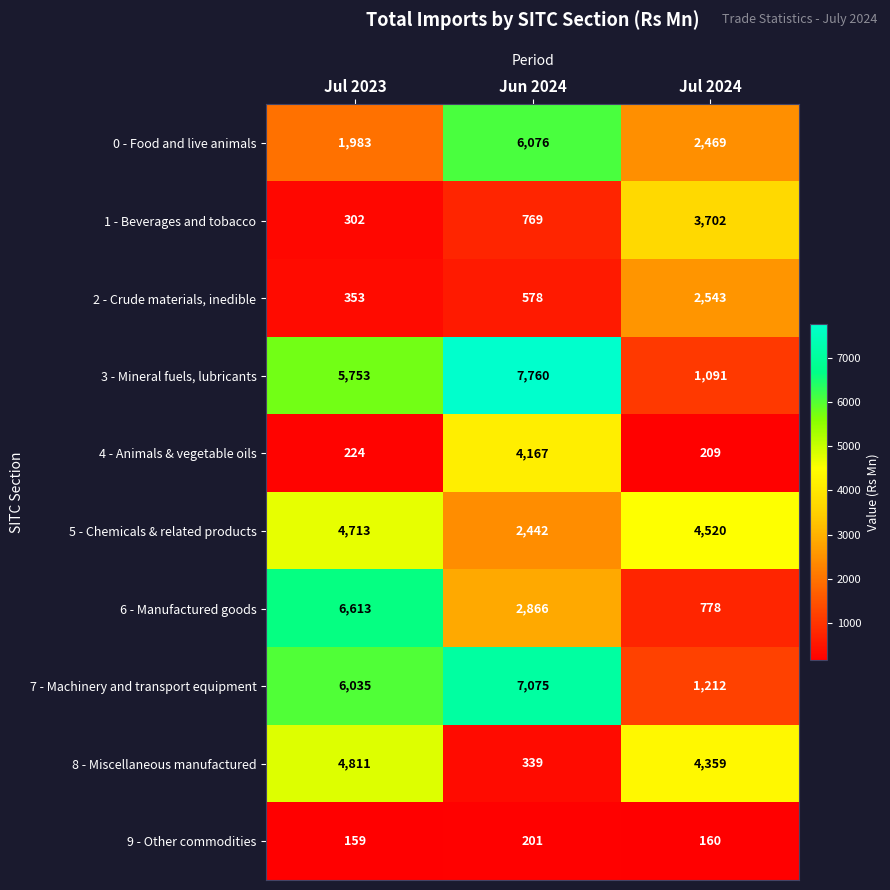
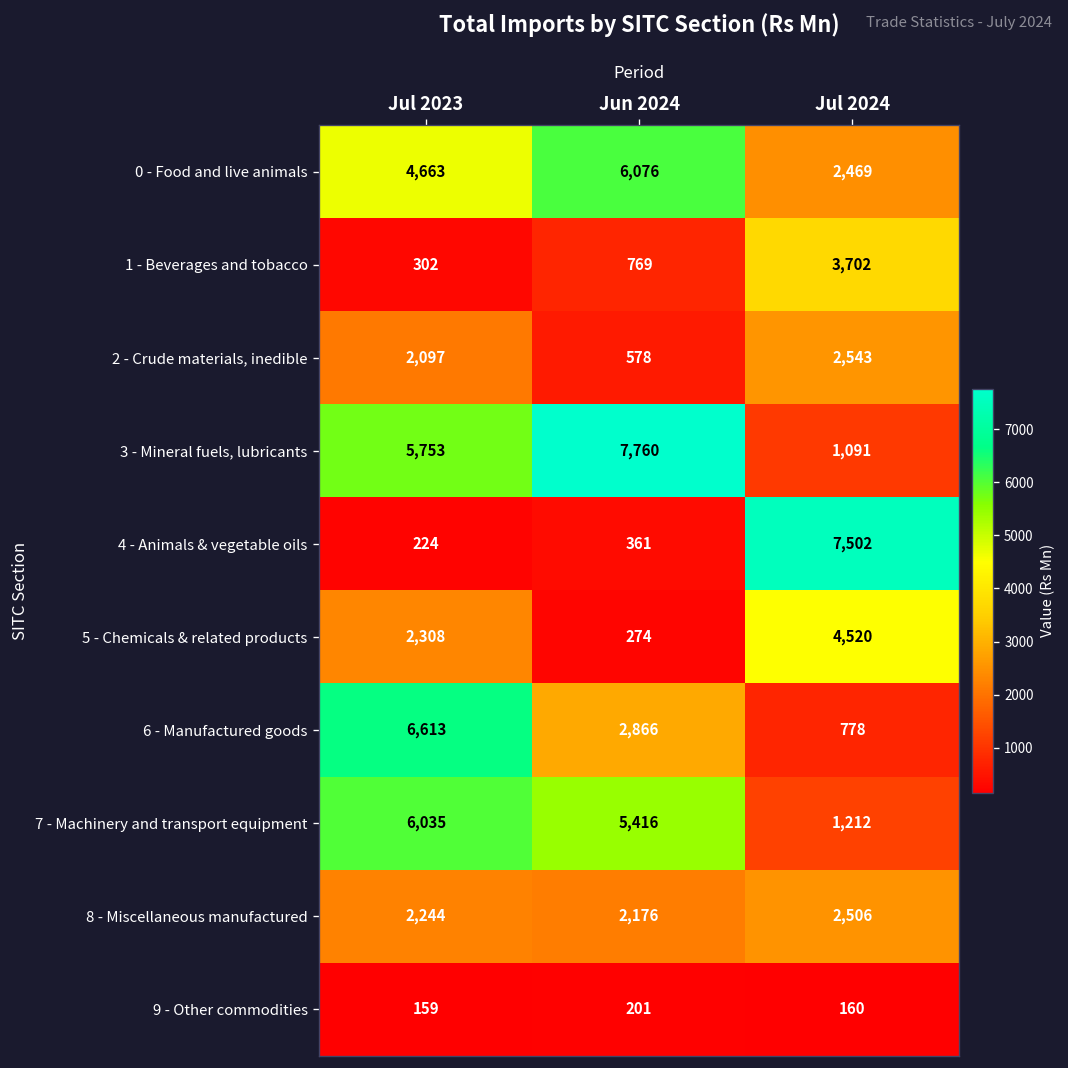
0 - Food and live animals, Jul 2023: 1,983 -> 4,663
2 - Crude materials, inedible, Jul 2023: 353 -> 2,097
4 - Animals & vegetable oils, Jun 2024: 4,167 -> 361
4 - Animals & vegetable oils, Jul 2024: 209 -> 7,502
5 - Chemicals & related products, Jul 2023: 4,713 -> 2,308
5 - Chemicals & related products, Jun 2024: 2,442 -> 274
7 - Machinery and transport equipment, Jun 2024: 7,075 -> 5,416
8 - Miscellaneous manufactured, Jul 2023: 4,811 -> 2,244
8 - Miscellaneous manufactured, Jun 2024: 339 -> 2,176
8 - Miscellaneous manufactured, Jul 2024: 4,359 -> 2,506
